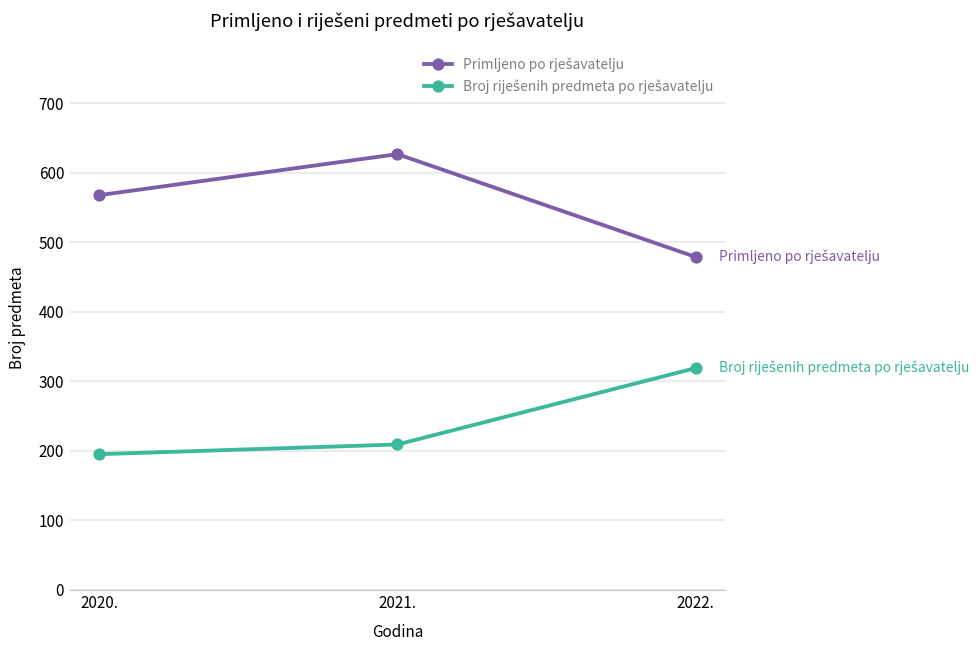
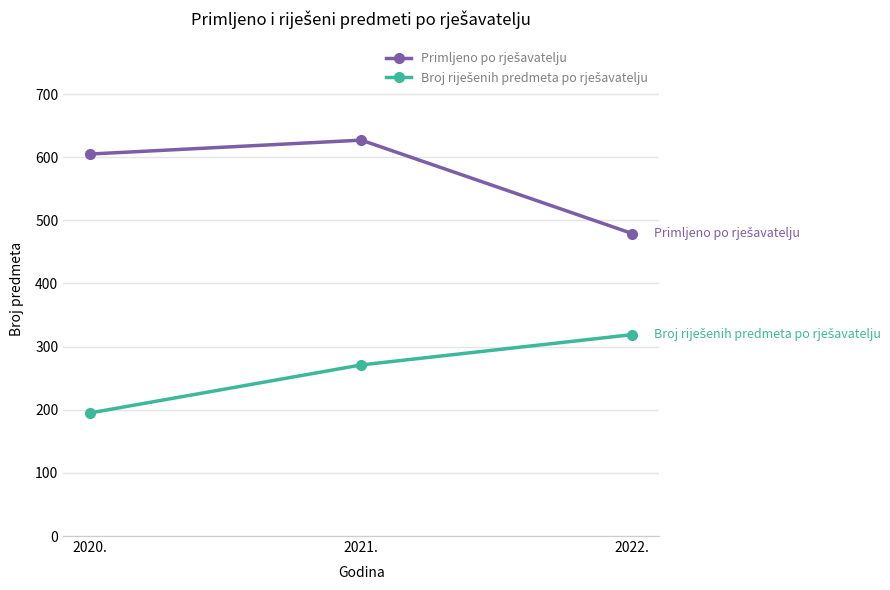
Primljeno po rješavatelju, 2020.: 570 -> 610
Broj riješenih predmeta po rješavatelju, 2021.: 210 -> 270
